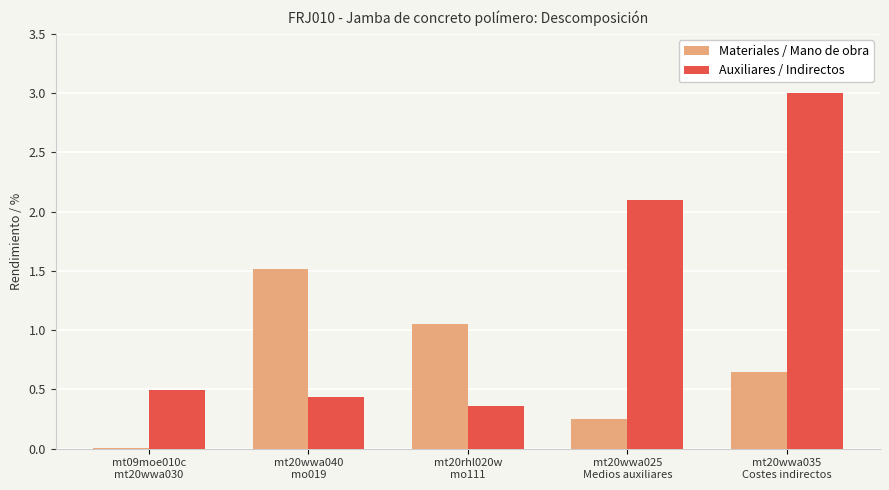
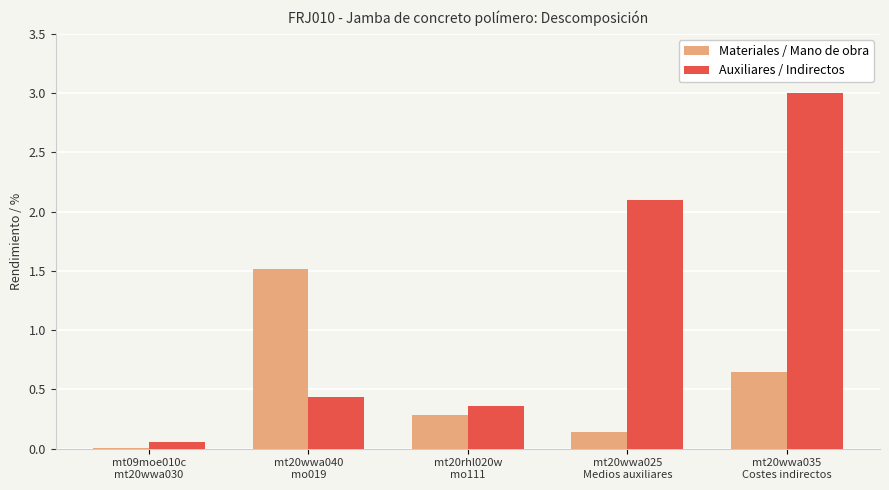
Auxiliares / Indirectos, mt09moe010c mt20wwa030: 0.50 -> 0.06
Materiales / Mano de obra, mt20rhl020w mo111: 1.05 -> 0.28
Materiales / Mano de obra, mt20wwa025 Medios auxiliares: 0.25 -> 0.14
